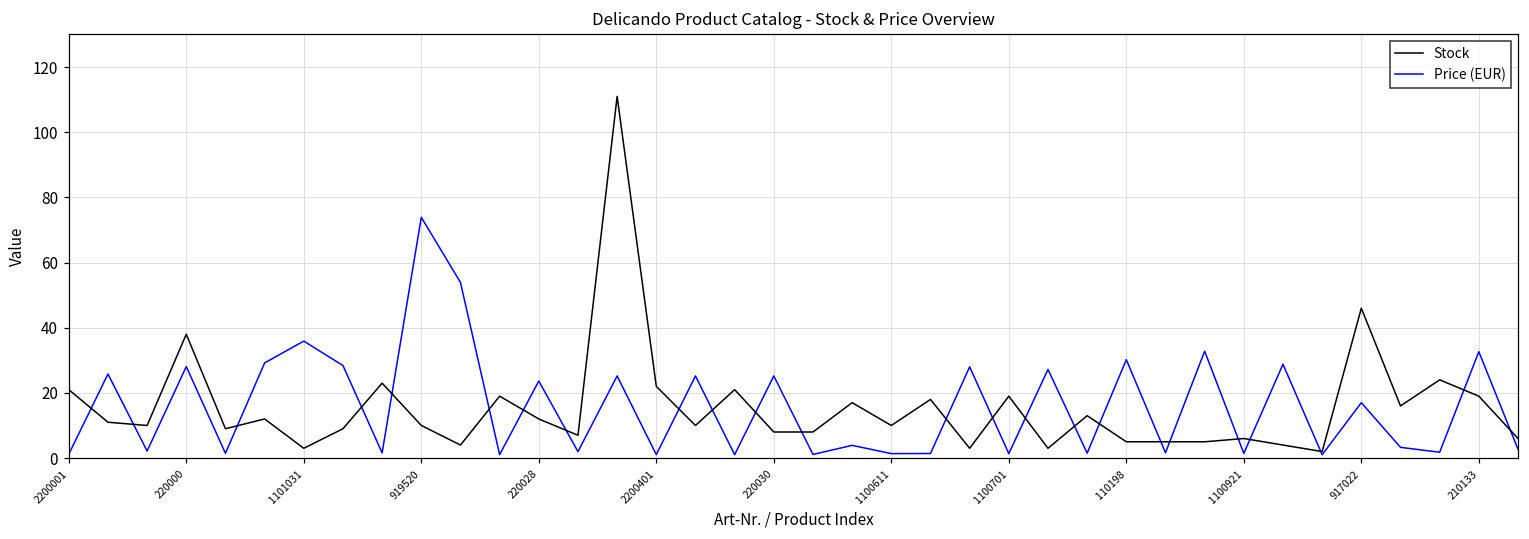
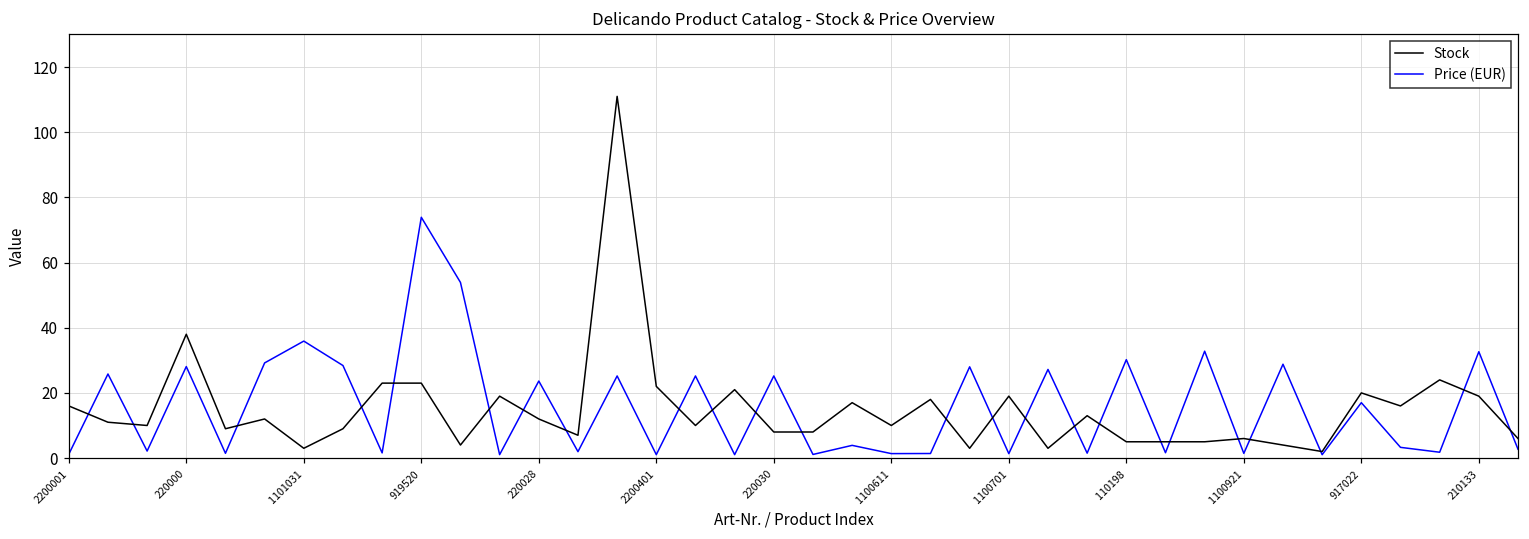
Stock, 2200001: 21 -> 16
Stock, 919520: 10 -> 23
Stock, 917022: 46 -> 20
